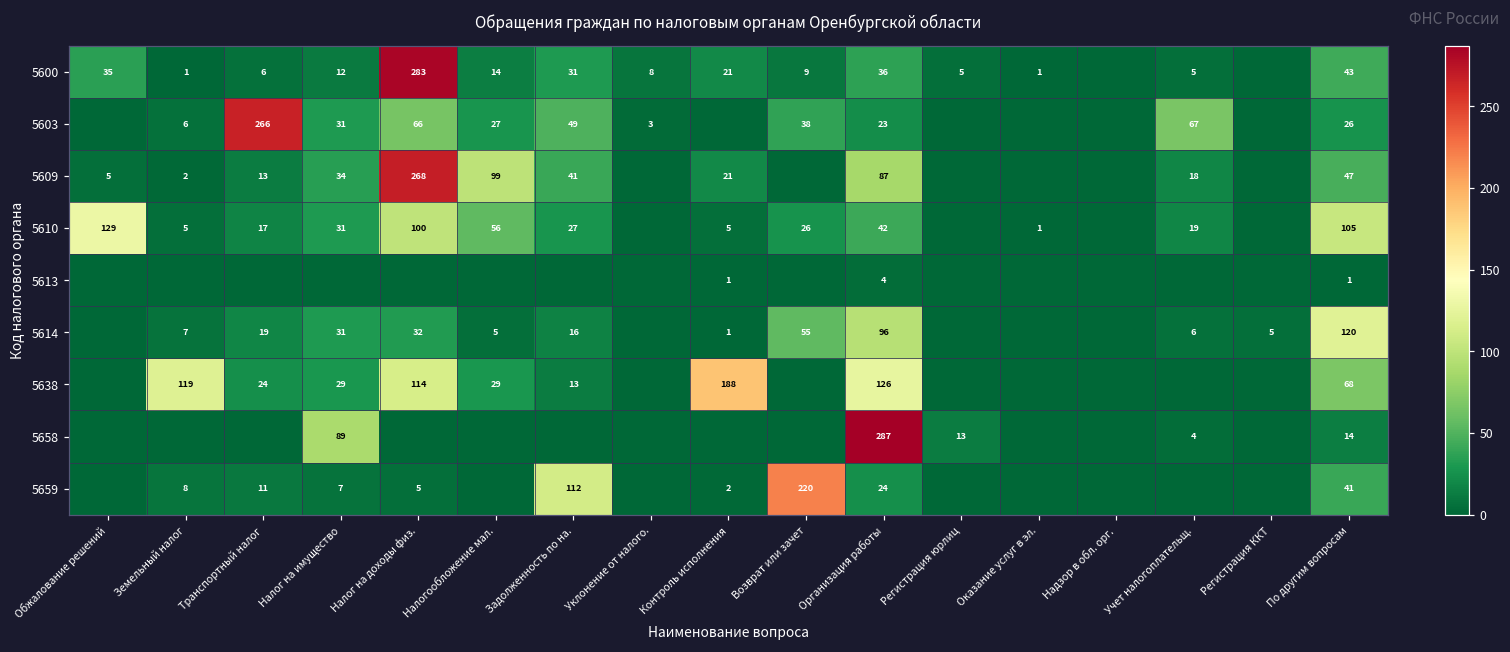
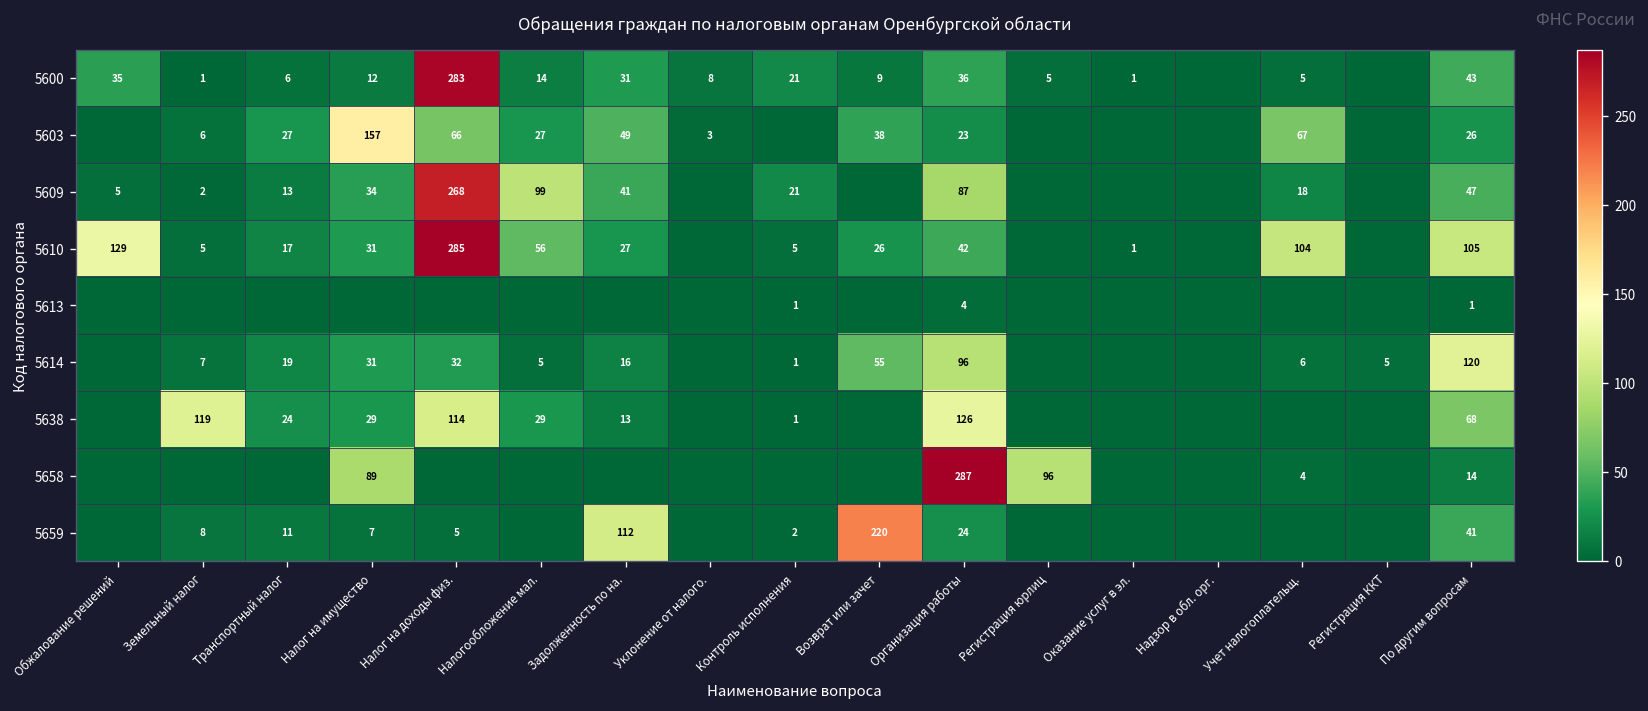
5603, Транспортный налог: 266 -> 27
5603, Налог на имущество: 31 -> 157
5610, Налог на доходы физ.: 100 -> 285
5610, Учет налогоплательщ.: 19 -> 104
5638, Контроль исполнения: 188 -> 1
5658, Регистрация юрлиц: 13 -> 96
